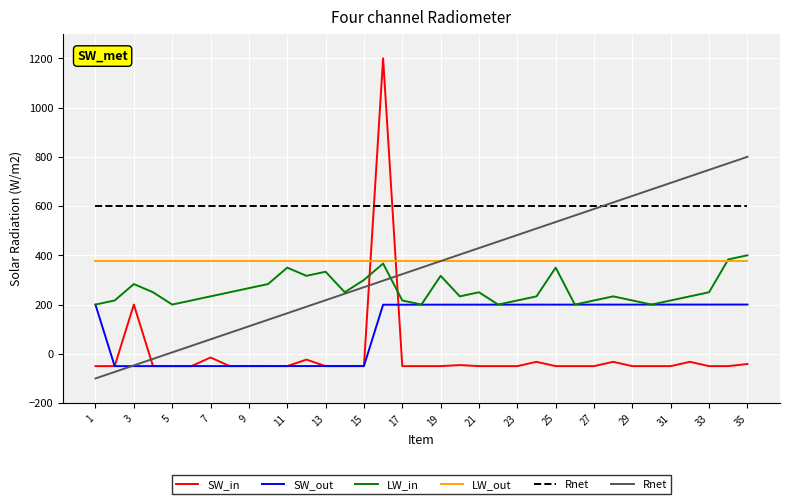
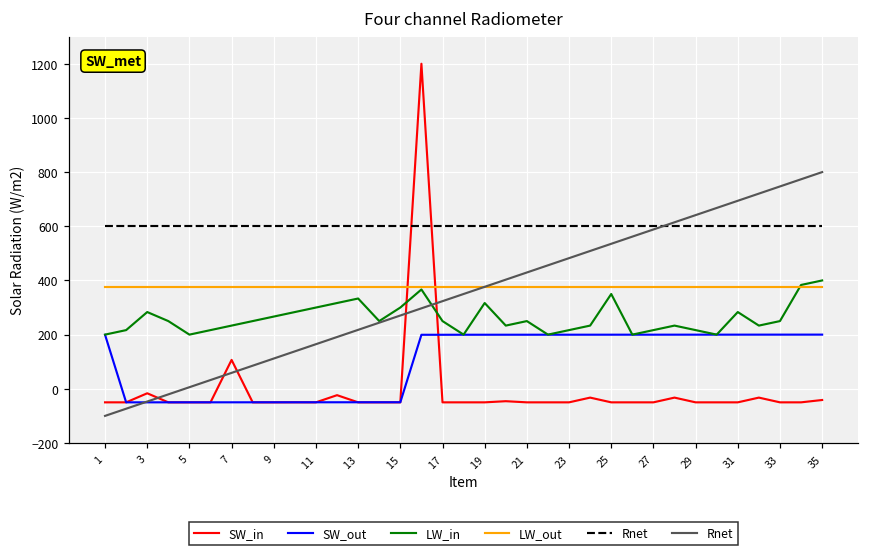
SW_in, 3: 200 -> -20
SW_in, 7: -10 -> 110
LW_in, 11: 350 -> 300
LW_in, 17: 220 -> 250
LW_in, 31: 220 -> 280
